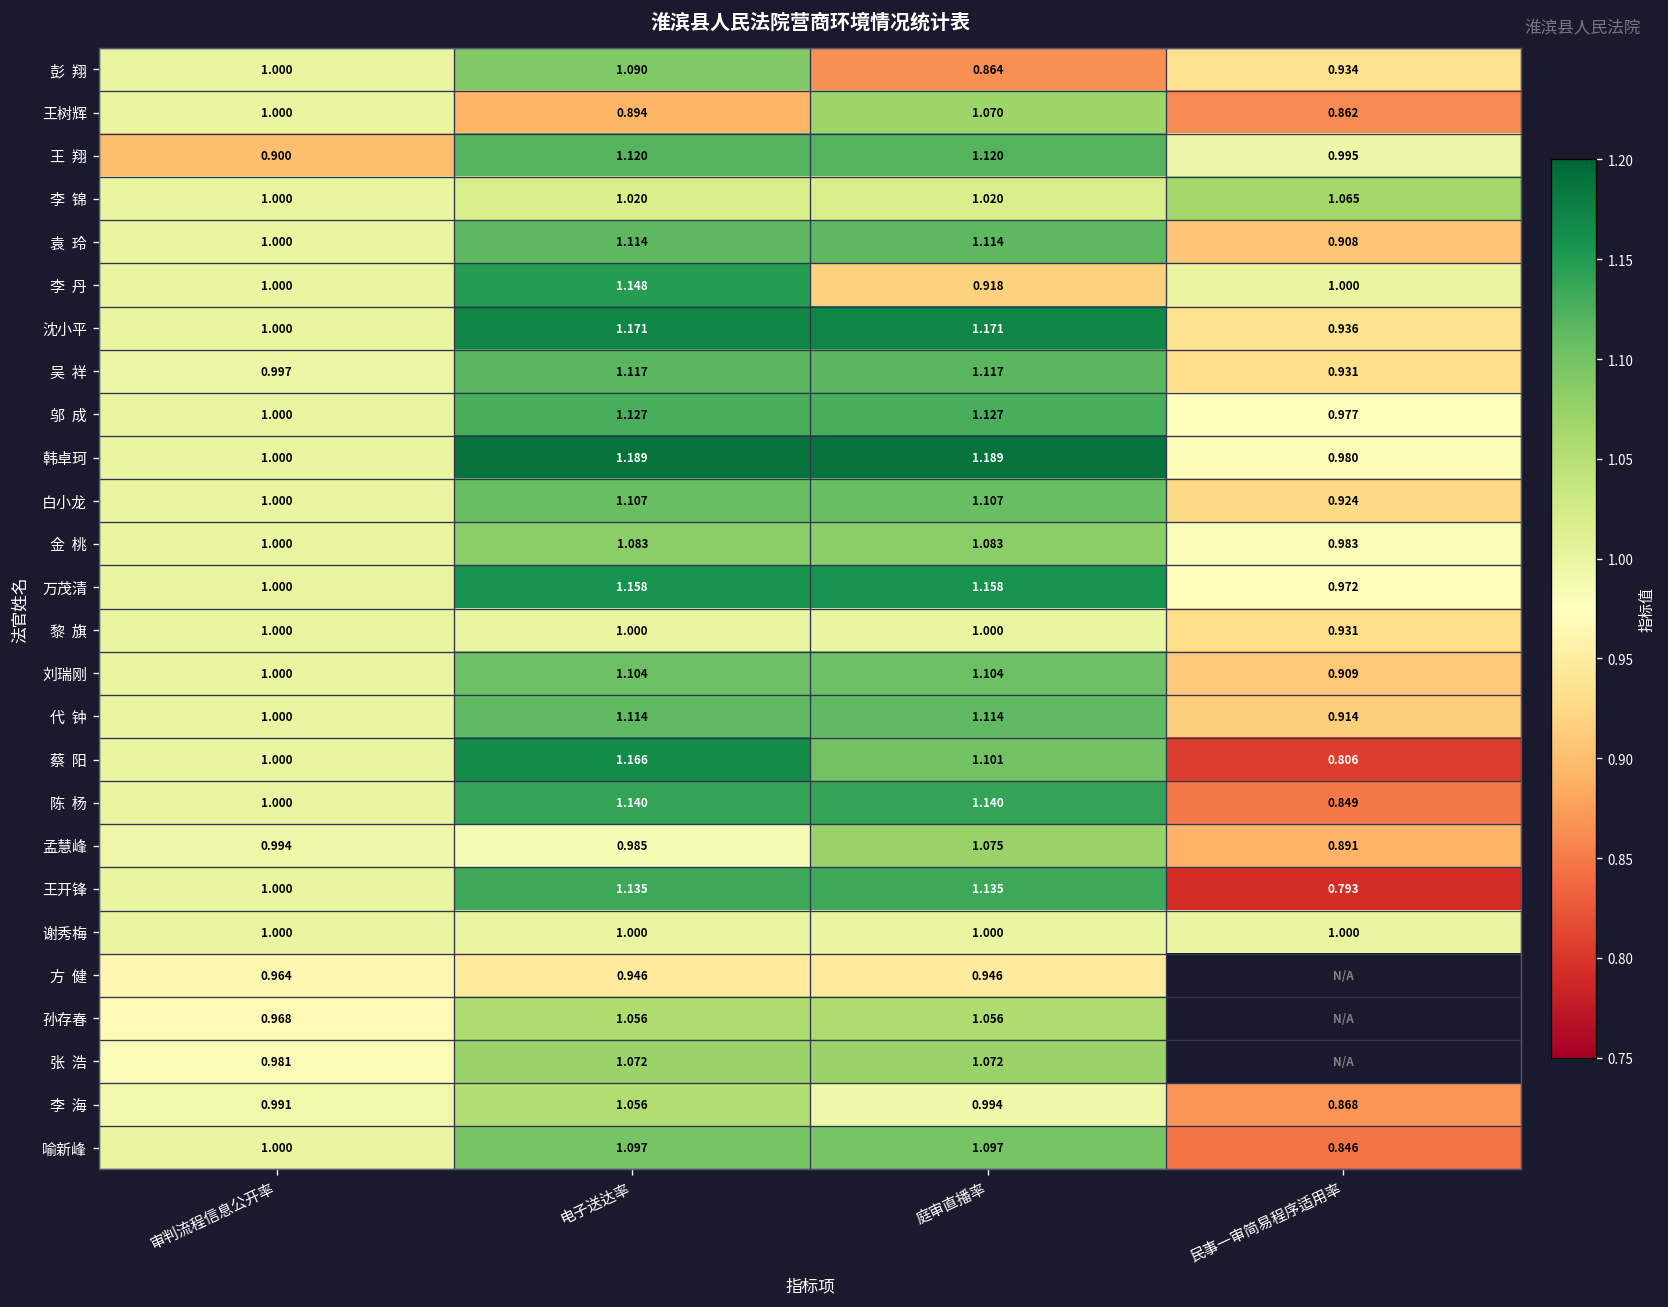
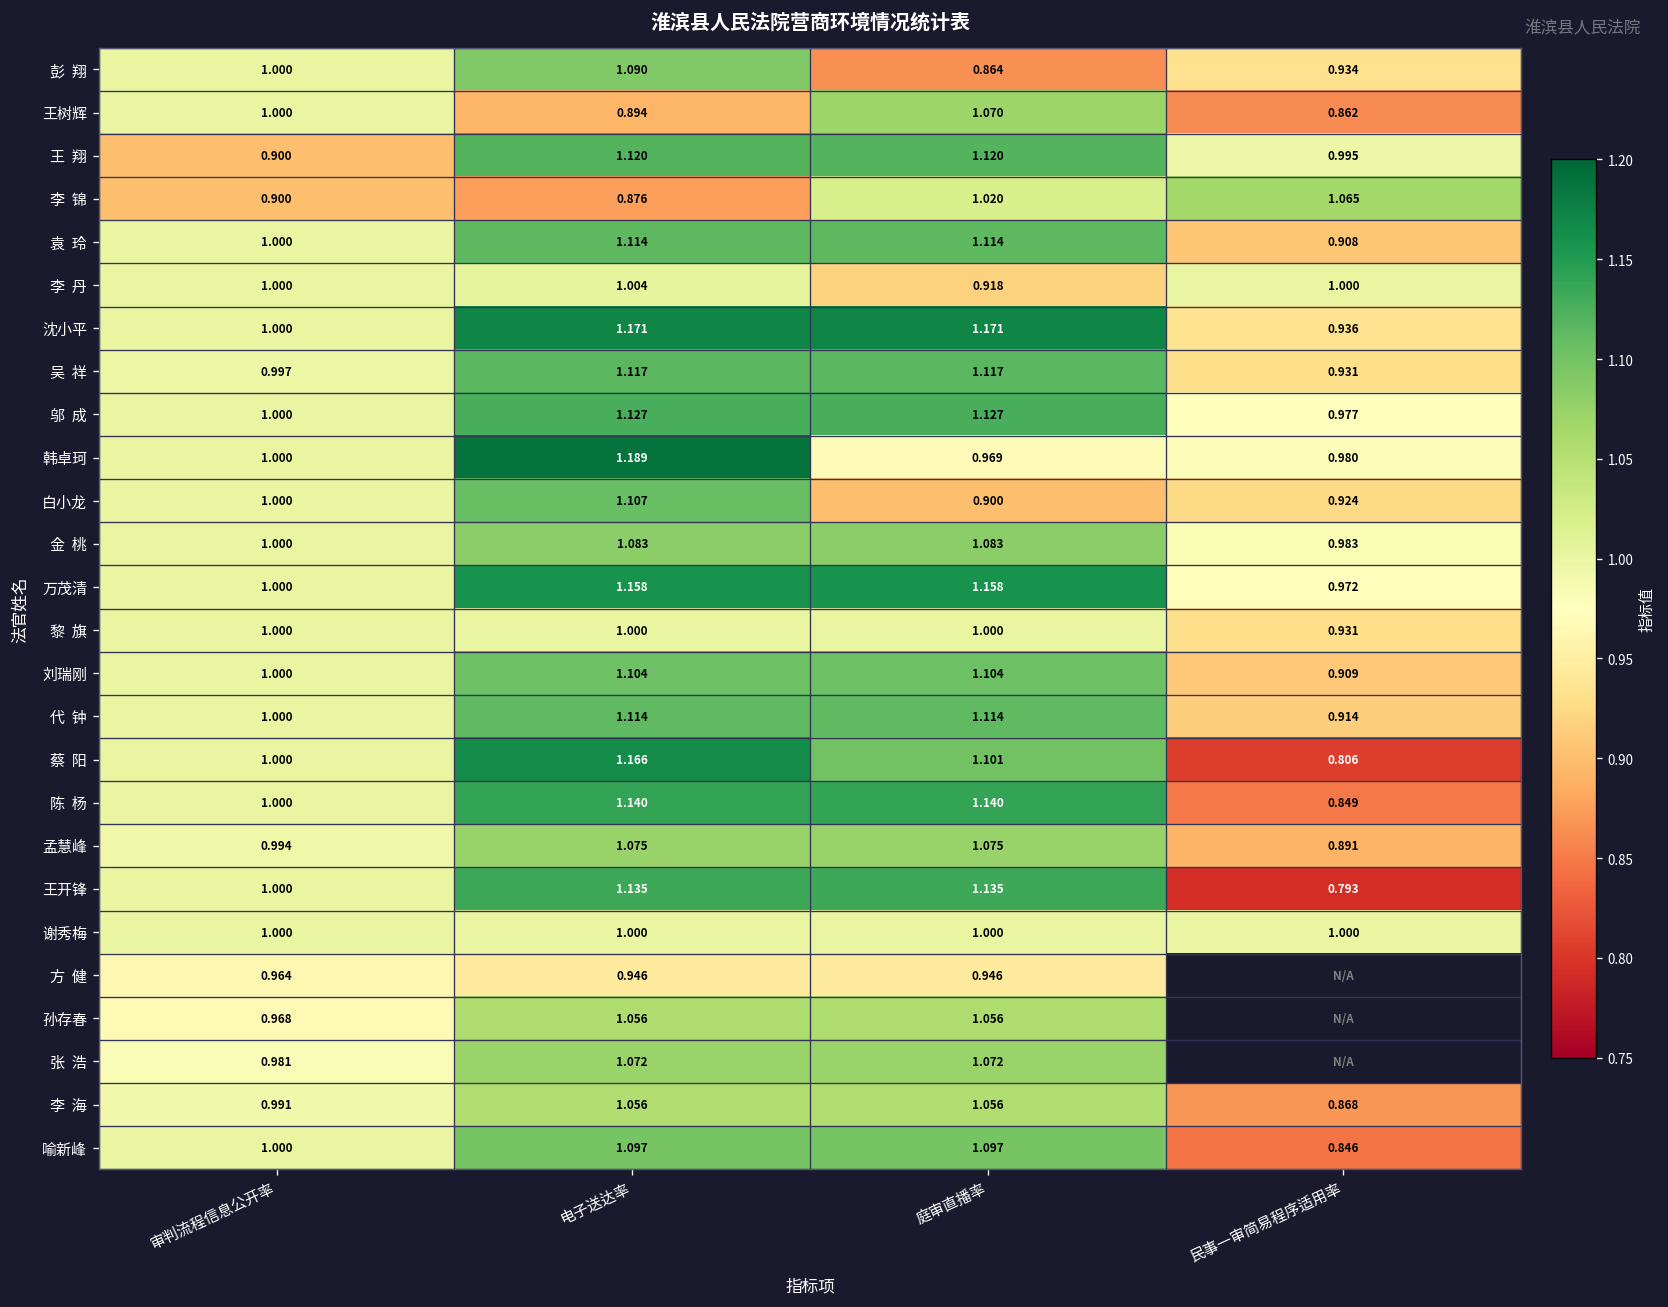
李 锦, 审判流程信息公开率: 1.000 -> 0.900
李 锦, 电子送达率: 1.020 -> 0.876
李 丹, 电子送达率: 1.148 -> 1.004
韩卓珂, 庭审直播率: 1.189 -> 0.969
白小龙, 庭审直播率: 1.107 -> 0.900
孟慧峰, 电子送达率: 0.985 -> 1.075
李 海, 庭审直播率: 0.994 -> 1.056
